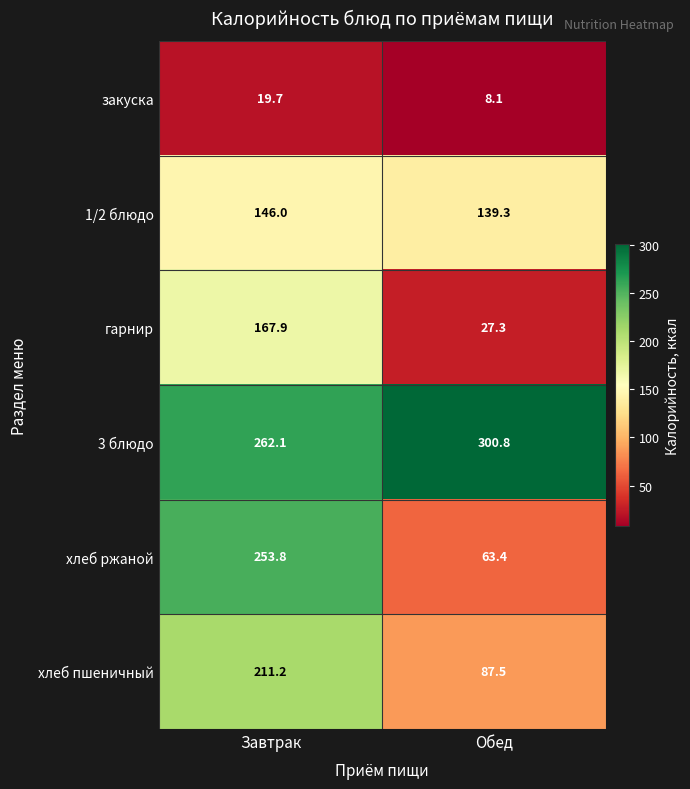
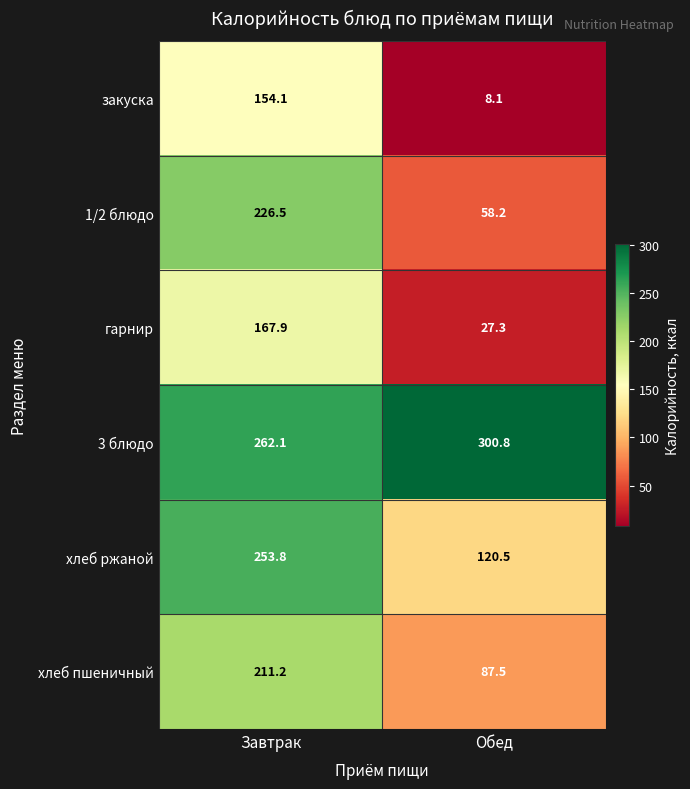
закуска, Завтрак: 19.7 -> 154.1
1/2 блюдо, Завтрак: 146.0 -> 226.5
1/2 блюдо, Обед: 139.3 -> 58.2
хлеб ржаной, Обед: 63.4 -> 120.5
